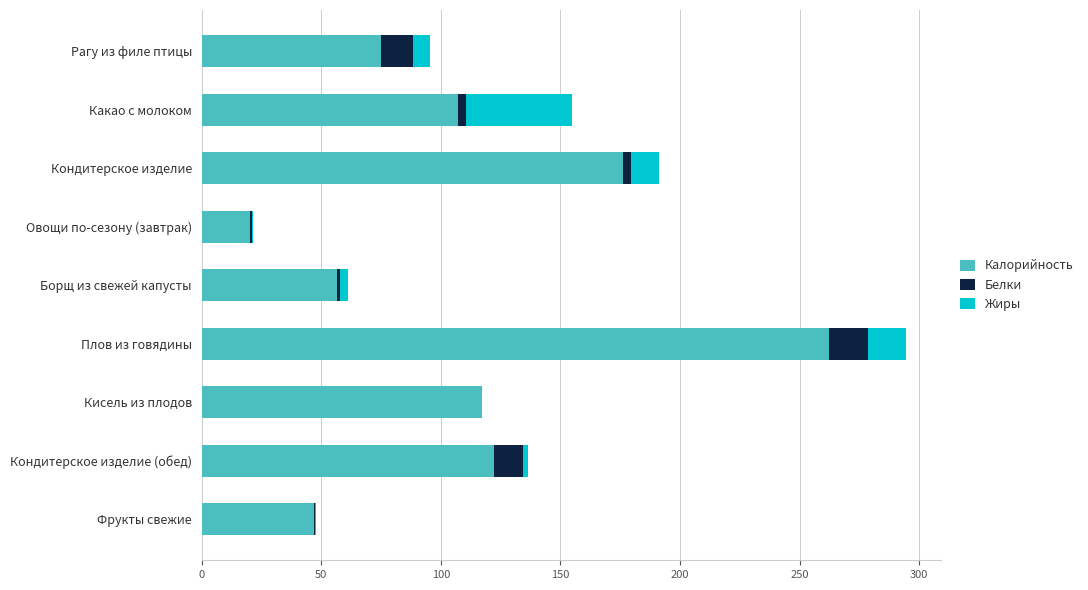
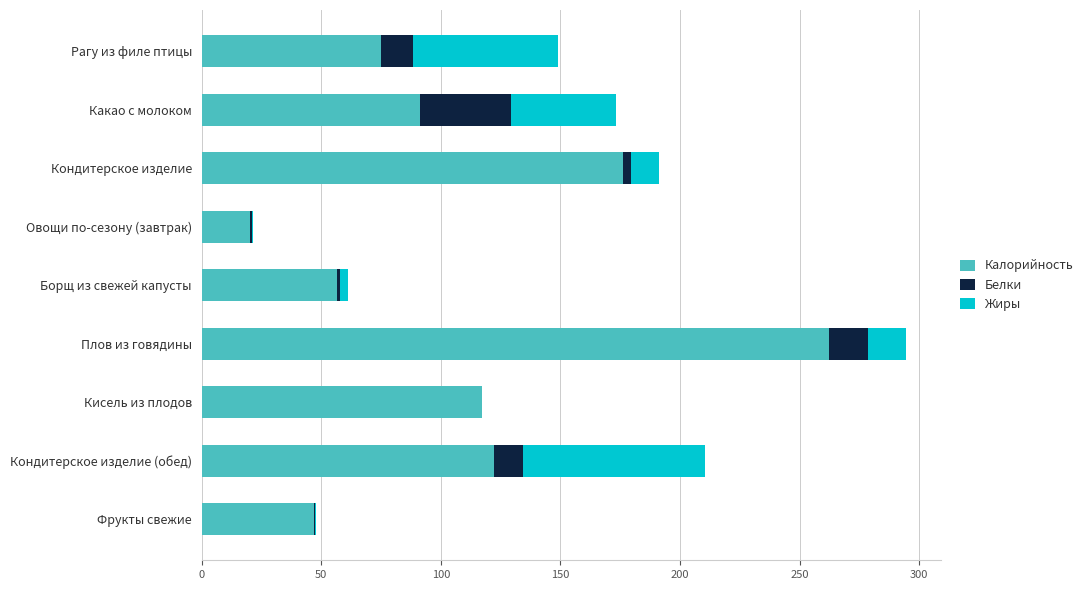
Жиры, Рагу из филе птицы: 7 -> 61
Калорийность, Какао с молоком: 107 -> 91
Белки, Какао с молоком: 4 -> 38
Жиры, Кондитерское изделие (обед): 2 -> 76
